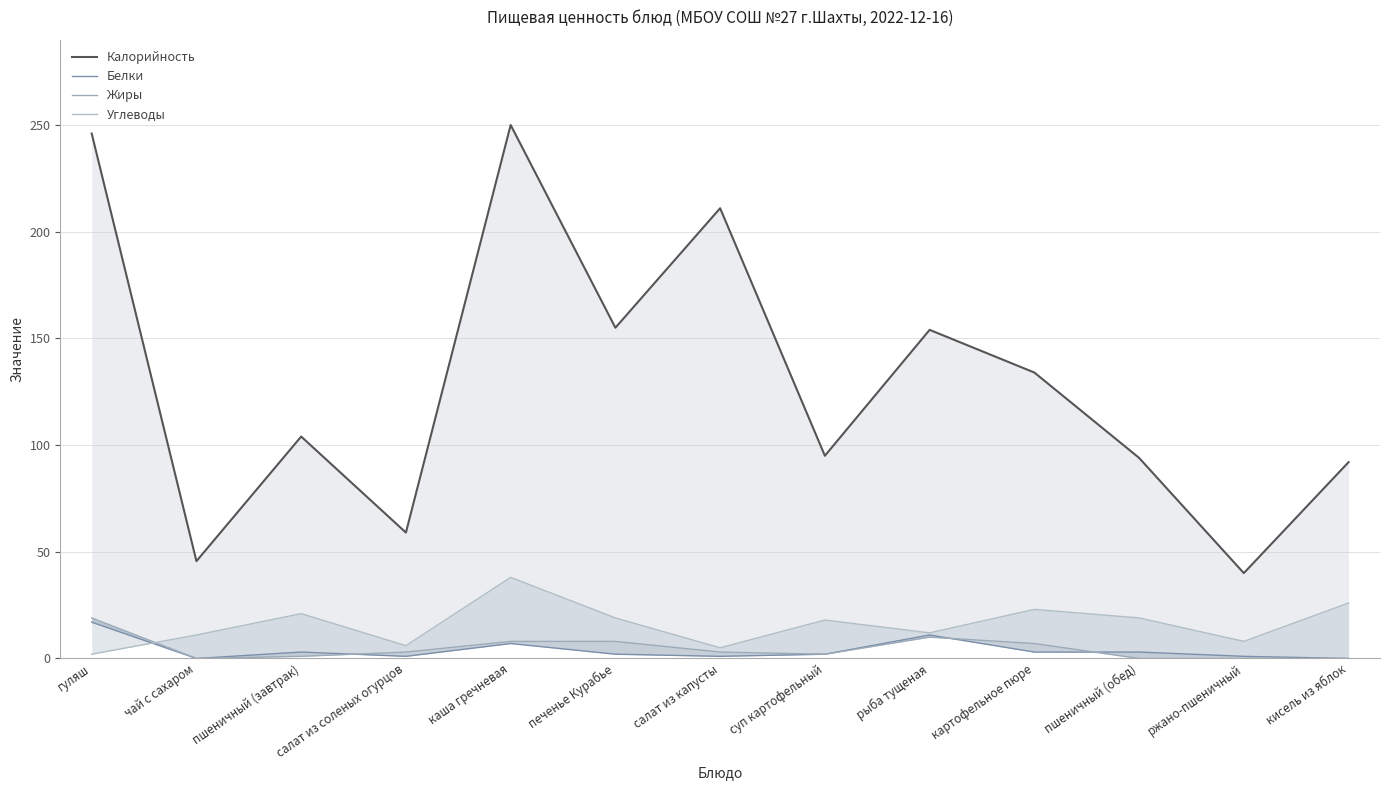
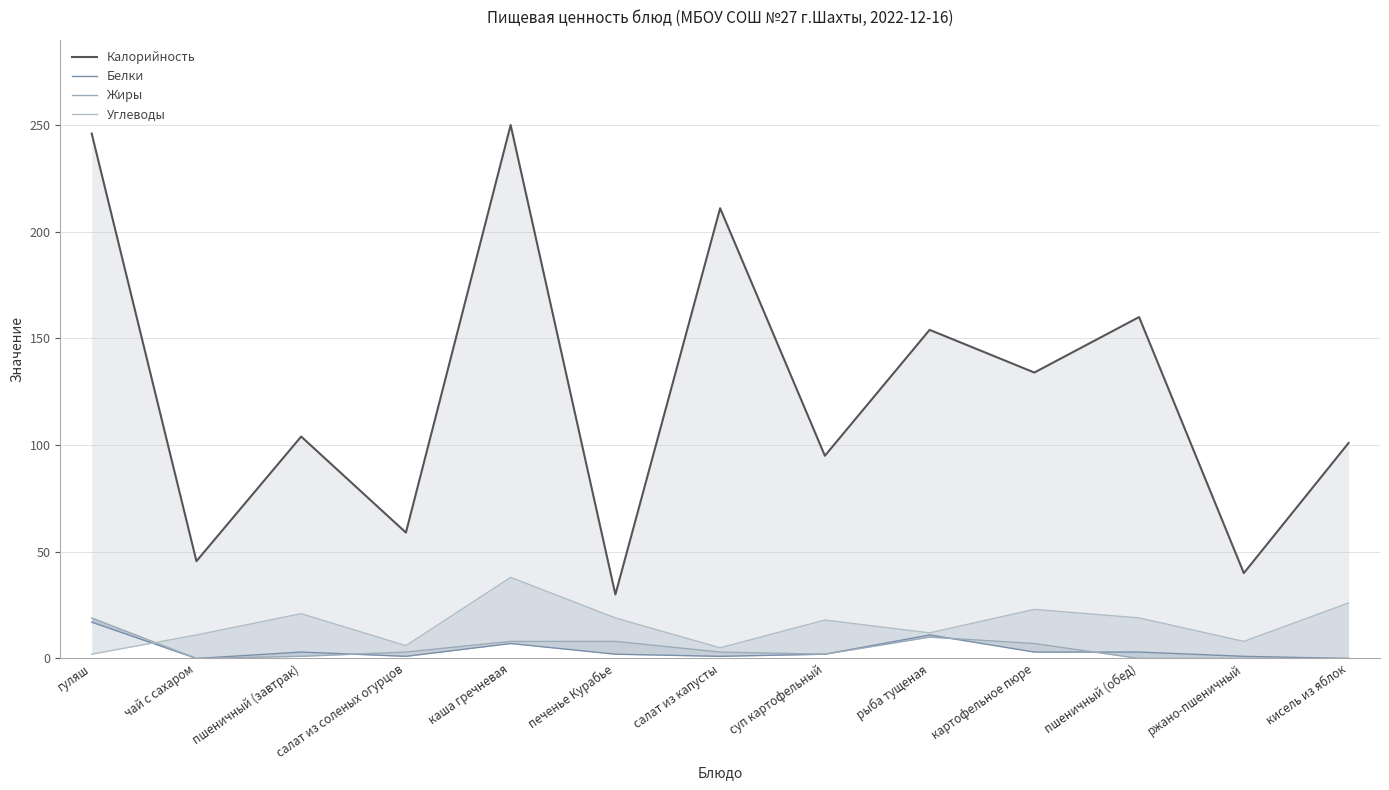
Калорийность, печенье Курабье: 155 -> 30
Калорийность, пшеничный (обед): 94 -> 160
Калорийность, кисель из яблок: 92 -> 101
